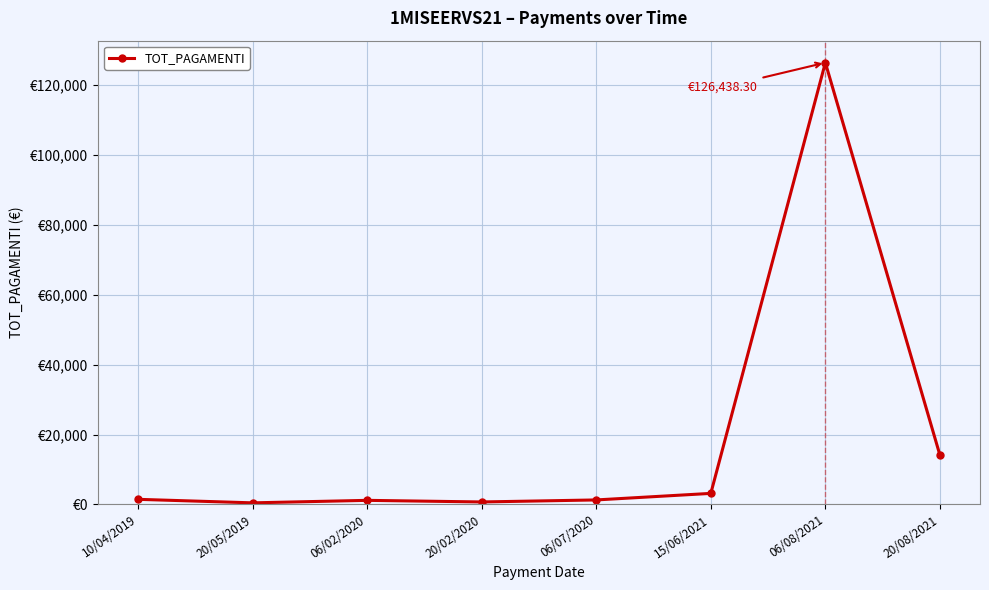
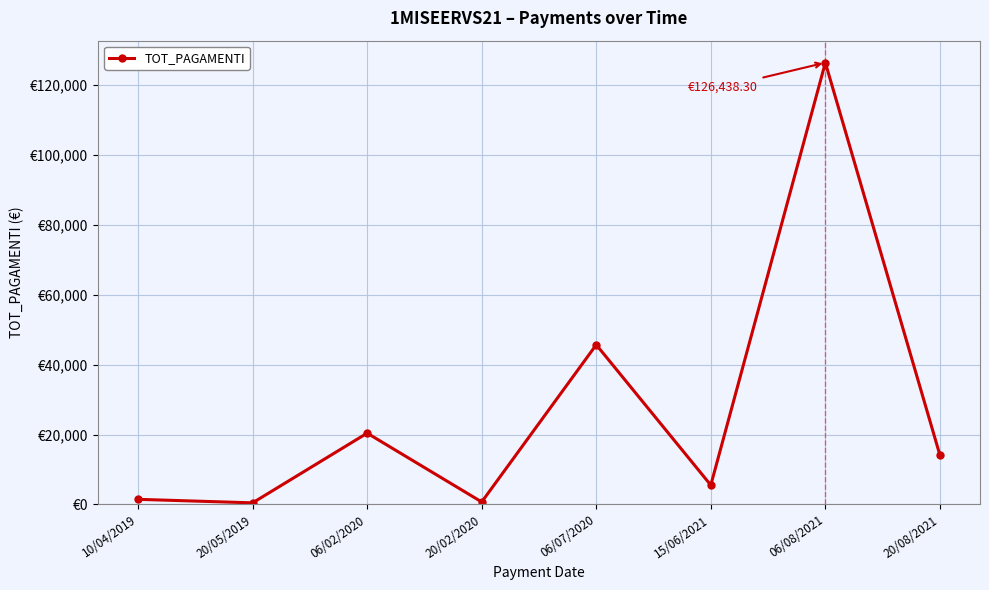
06/02/2020: €1,000 -> €20,000
06/07/2020: €1,000 -> €46,000
15/06/2021: €3,000 -> €6,000
